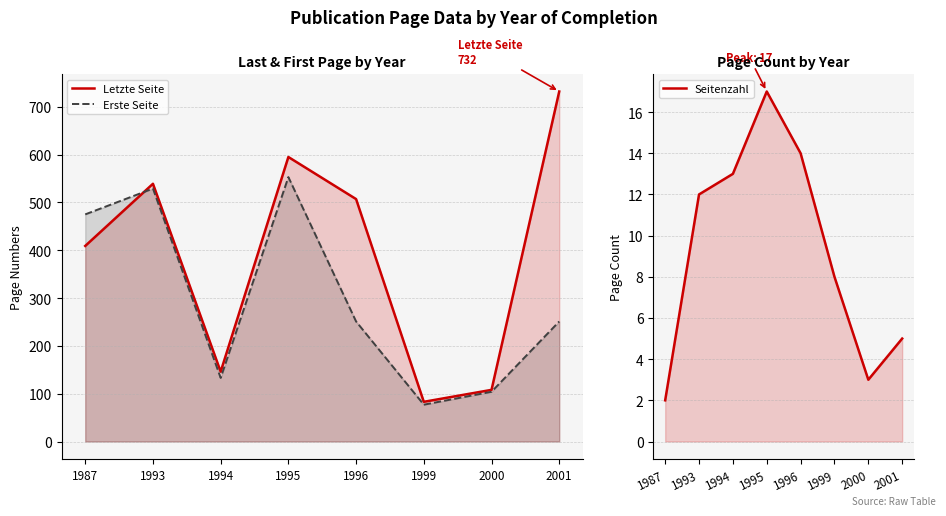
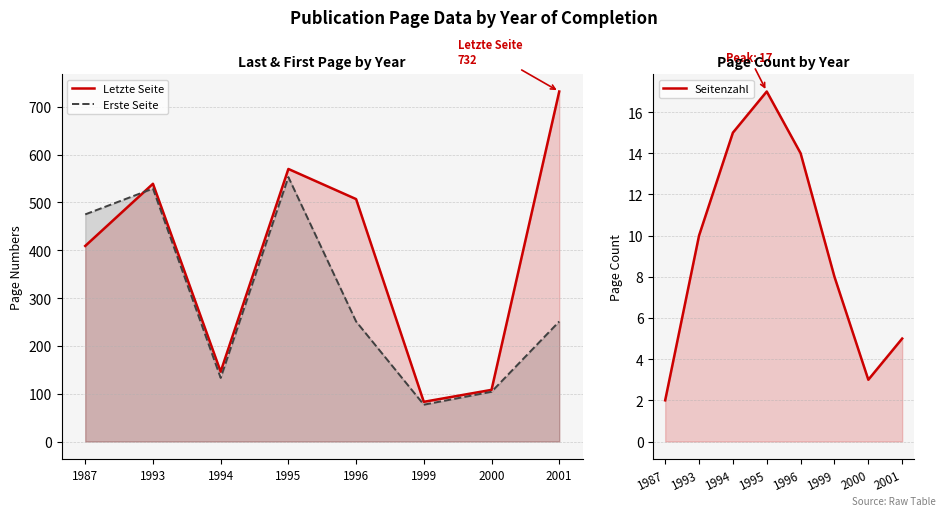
Last & First Page by Year, Letzte Seite, 1995: 600 -> 570
Page Count by Year, 1993: 12 -> 10
Page Count by Year, 1994: 13 -> 15
